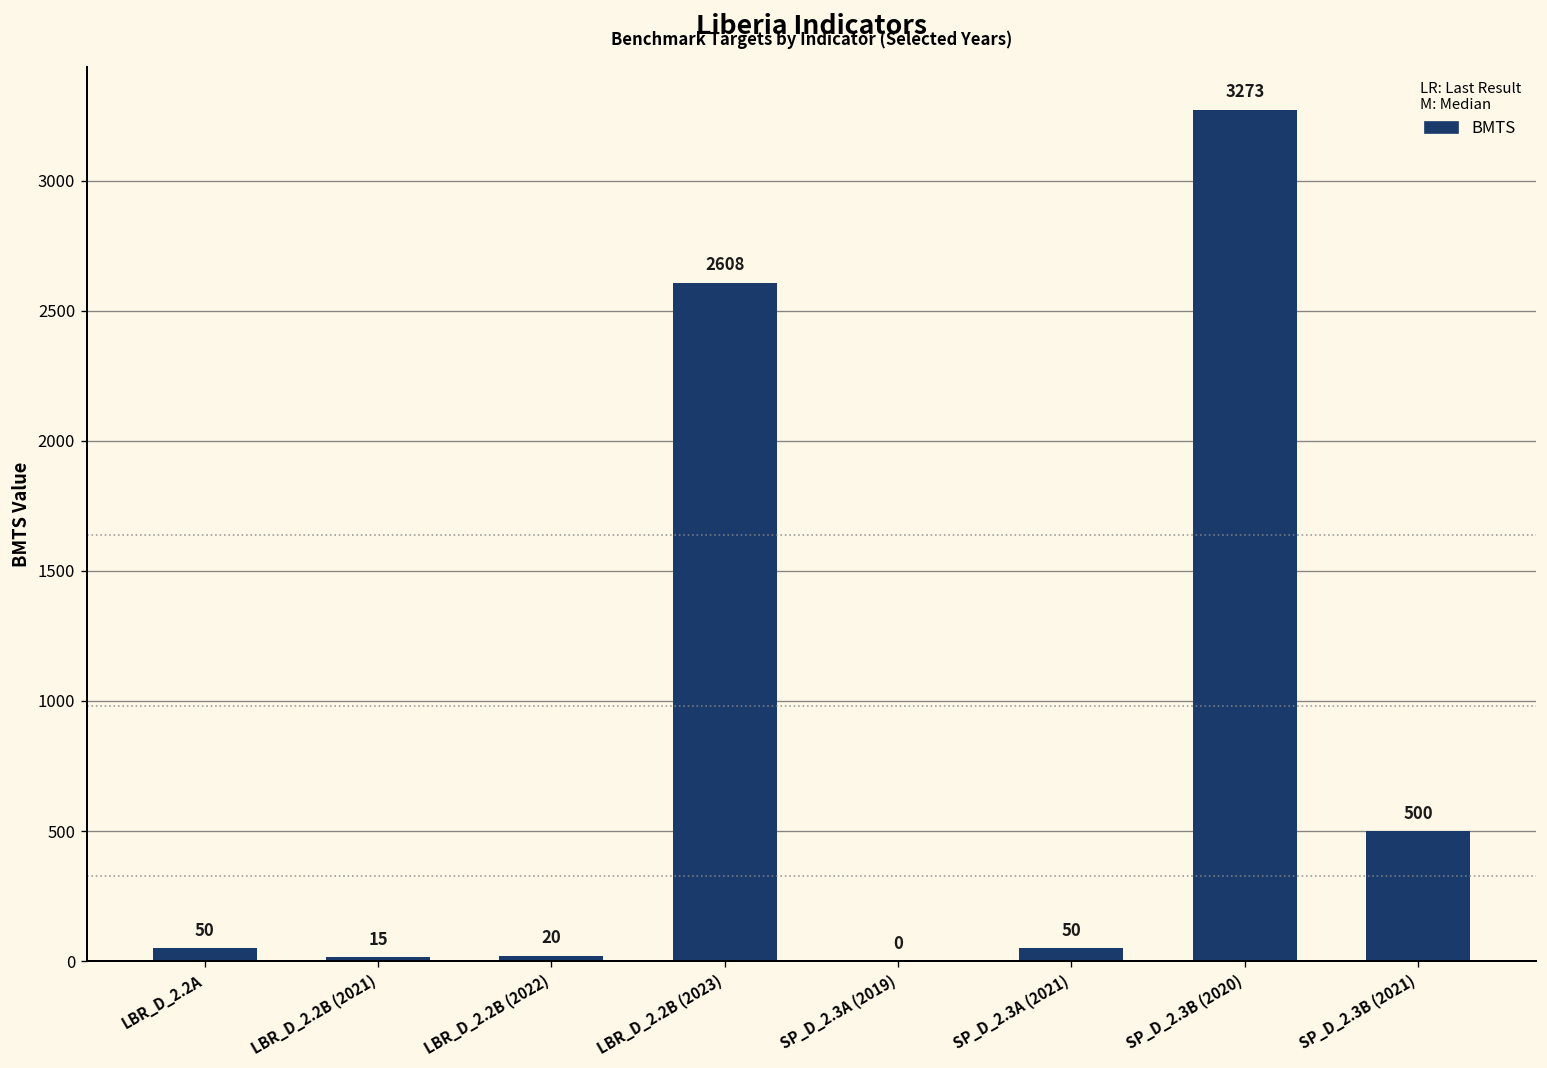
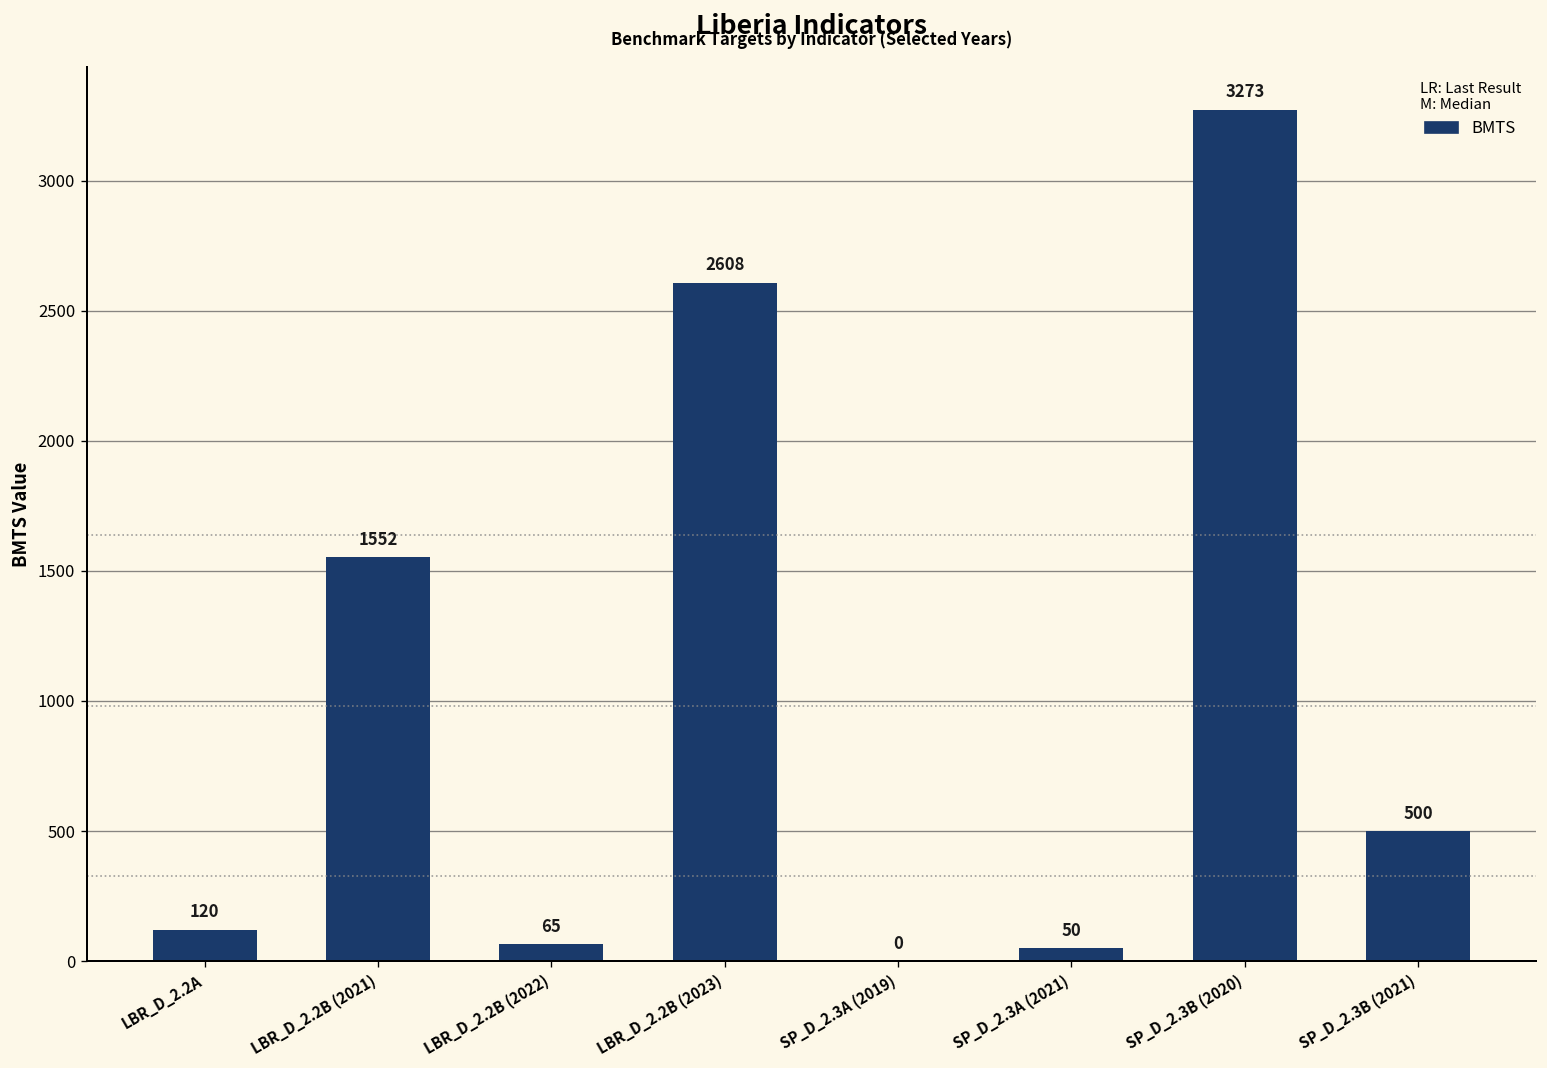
LBR_D_2.2A: 50 -> 120
LBR_D_2.2B (2021): 15 -> 1552
LBR_D_2.2B (2022): 20 -> 65
